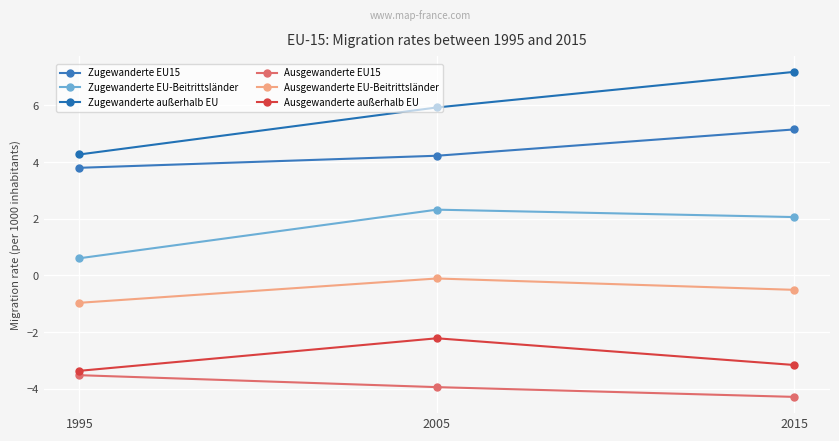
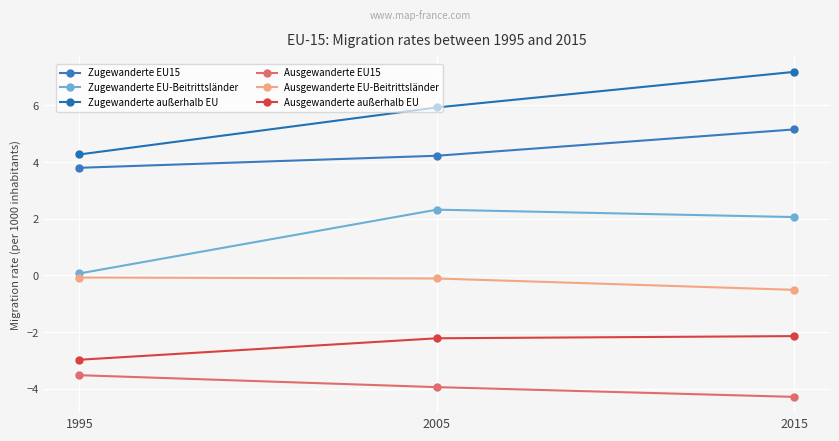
Zugewanderte EU-Beitrittsländer, 1995: 0.6 -> 0.1
Ausgewanderte EU-Beitrittsländer, 1995: -1.0 -> -0.1
Ausgewanderte außerhalb EU, 1995: -3.4 -> -3.0
Ausgewanderte außerhalb EU, 2015: -3.2 -> -2.1
